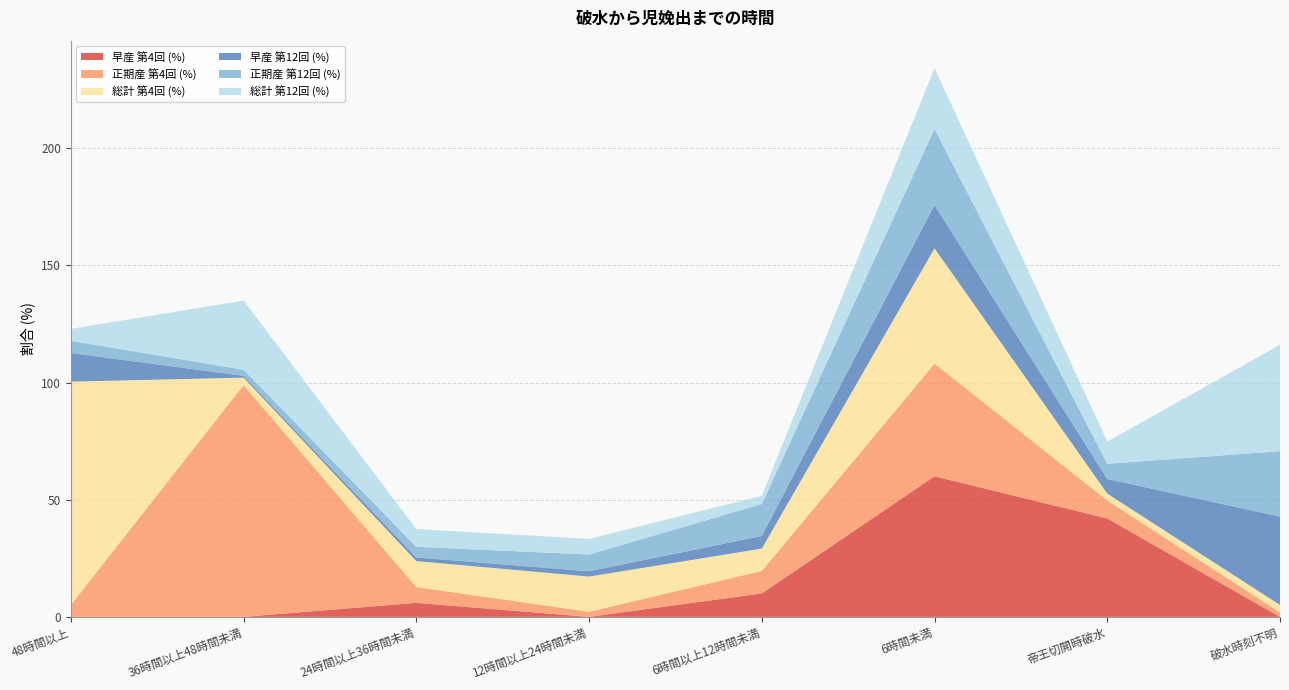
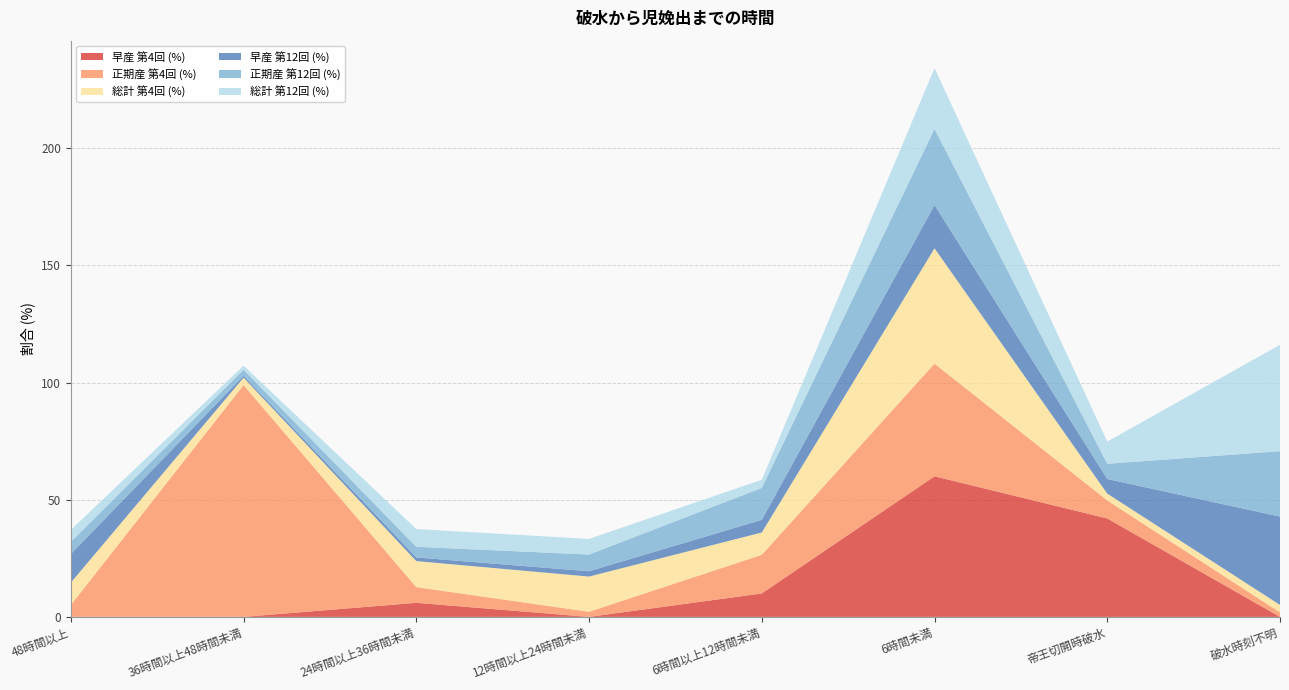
総計 第4回 (%), 48時間以上: 95 -> 10
総計 第12回 (%), 36時間以上48時間未満: 30 -> 2
正期産 第4回 (%), 6時間以上12時間未満: 10 -> 16
